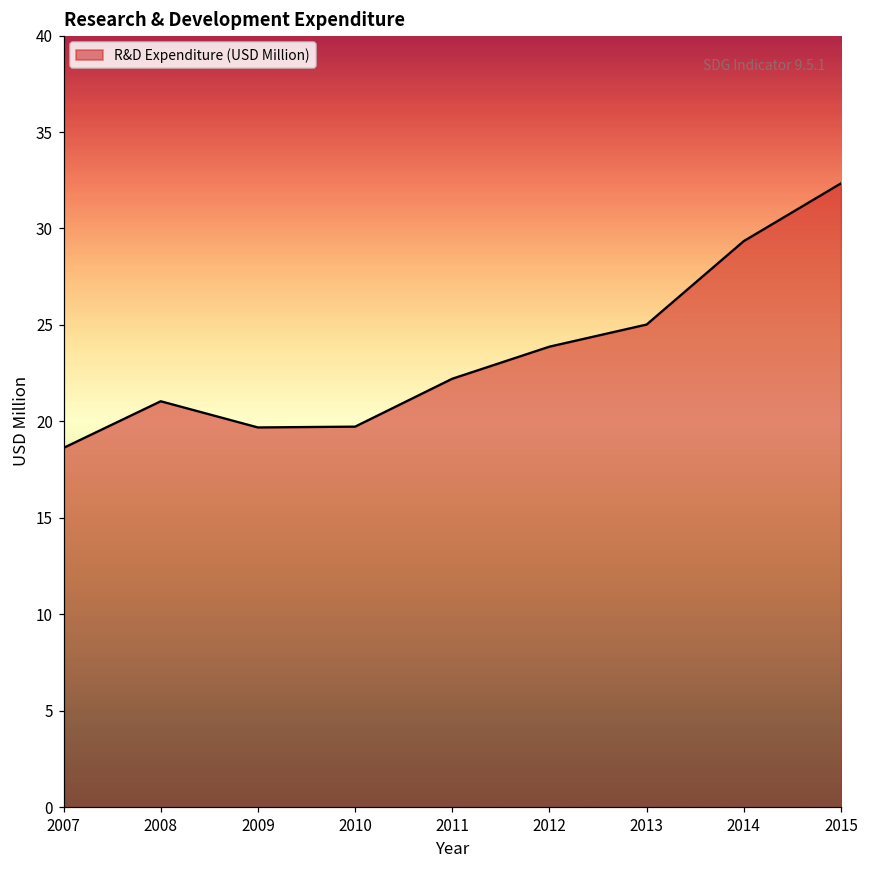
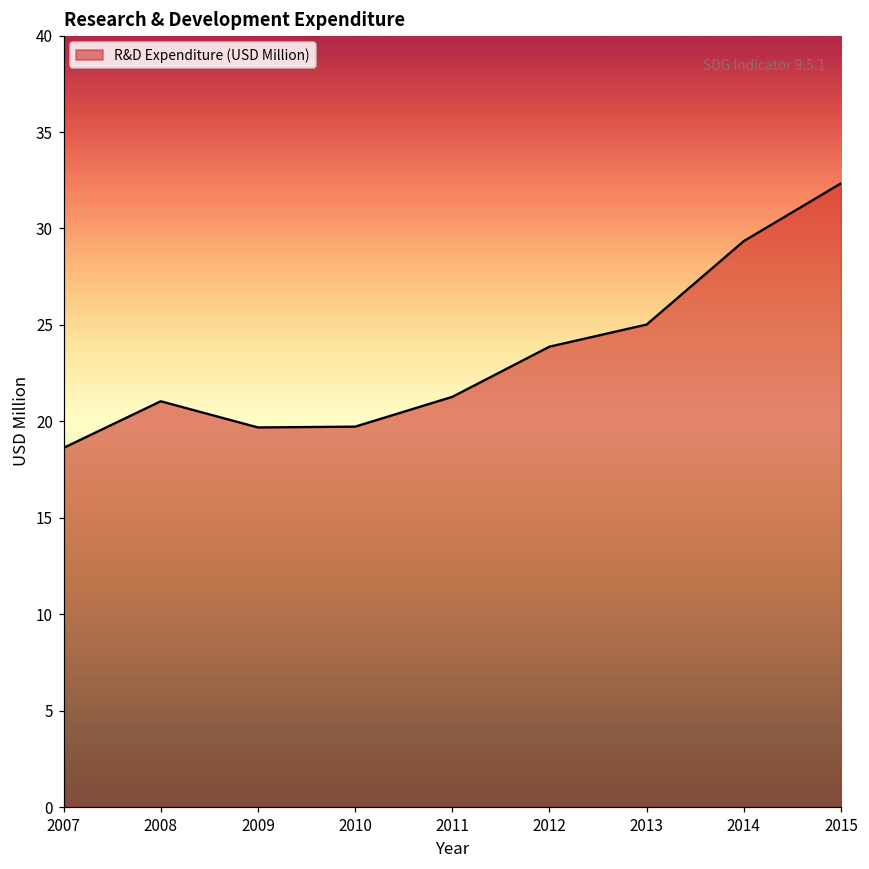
2011: 22.2 -> 21.3
